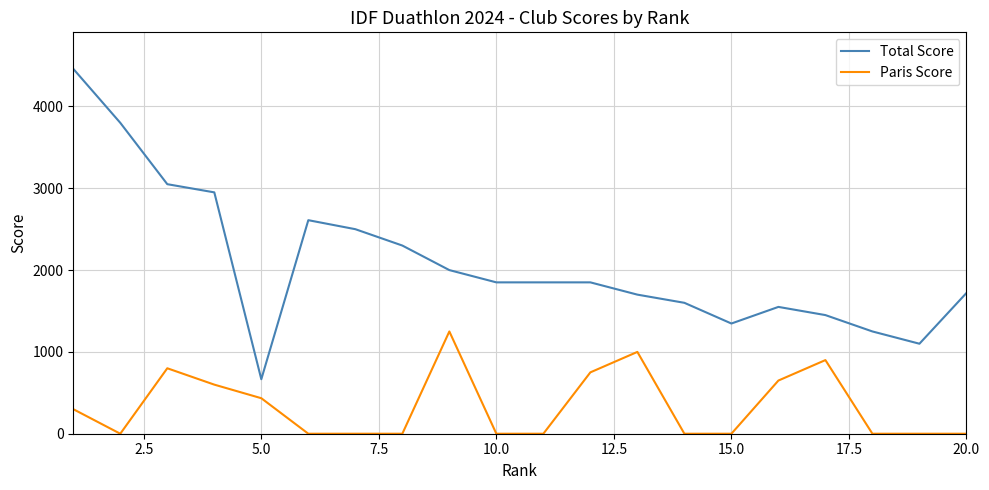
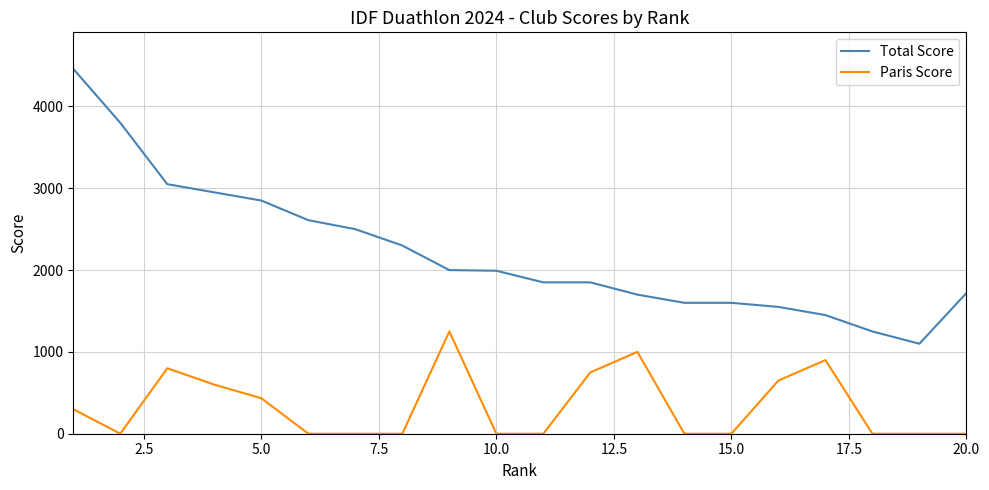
Total Score, 5.0: 700 -> 2900
Total Score, 10.0: 1900 -> 2000
Total Score, 15.0: 1300 -> 1600
